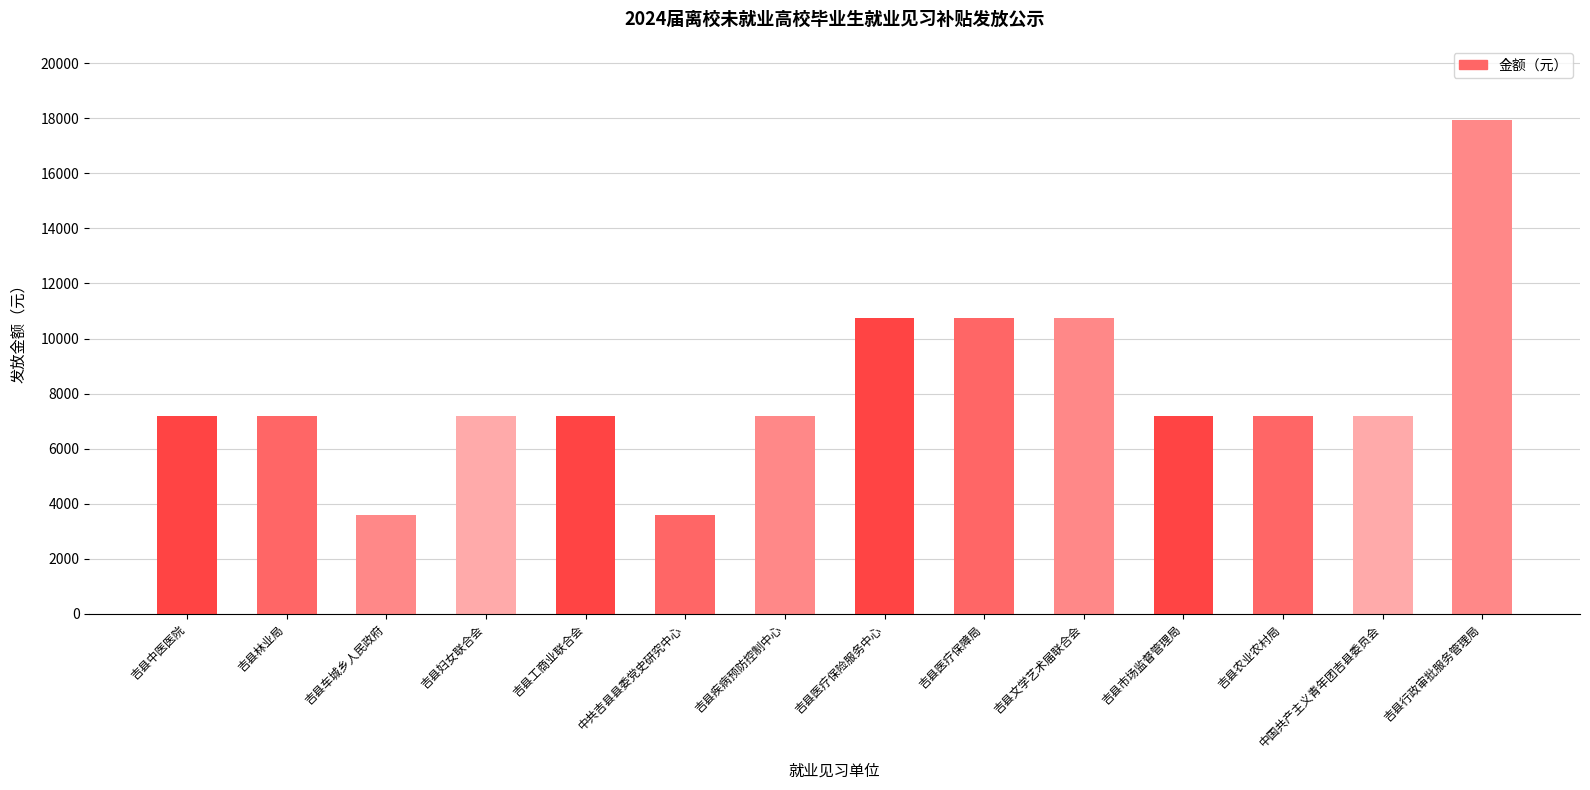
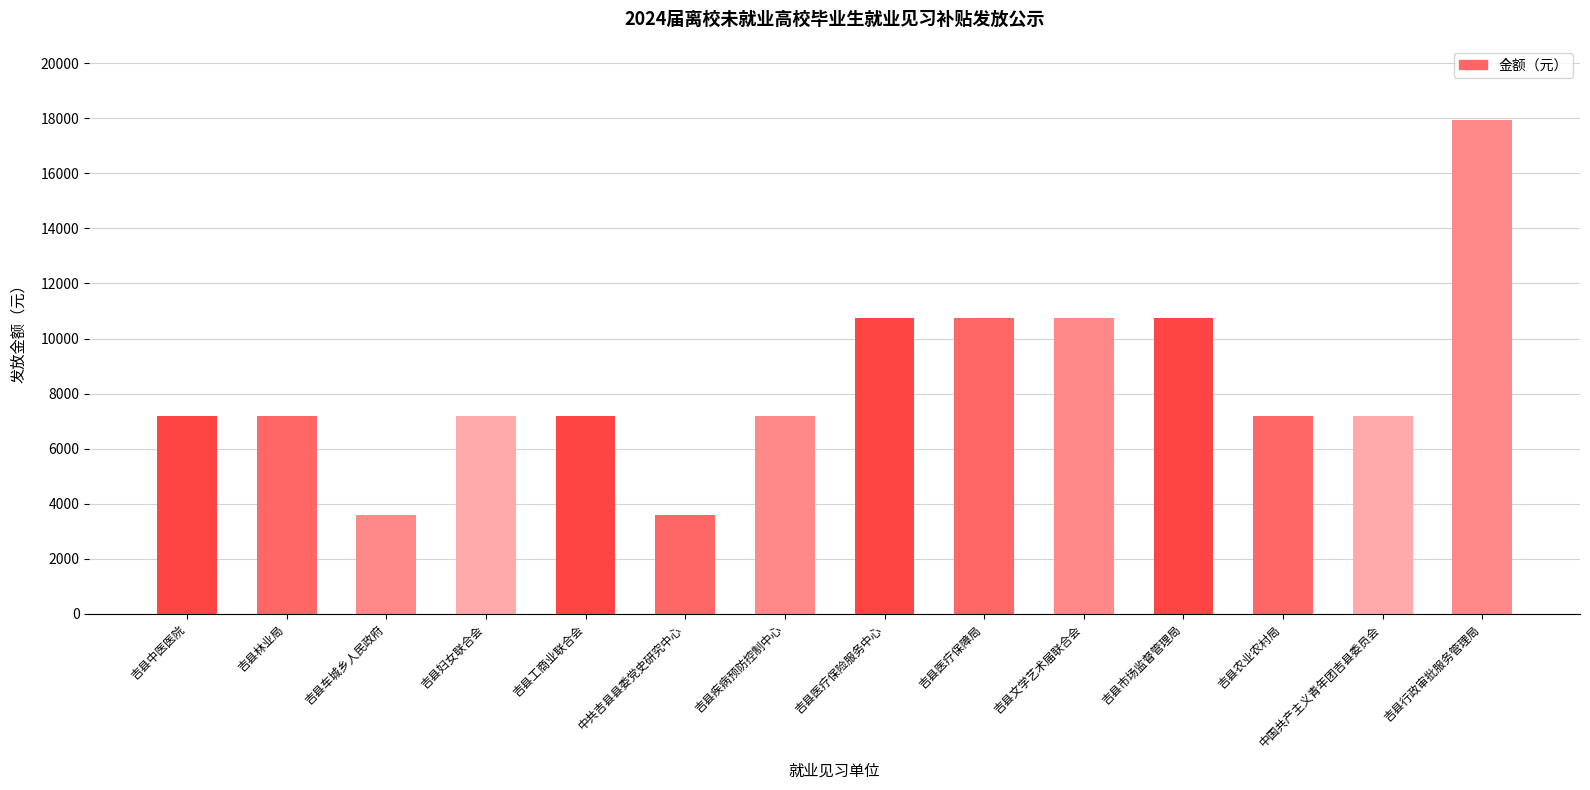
吉县市场监督管理局: 7200 -> 10800
